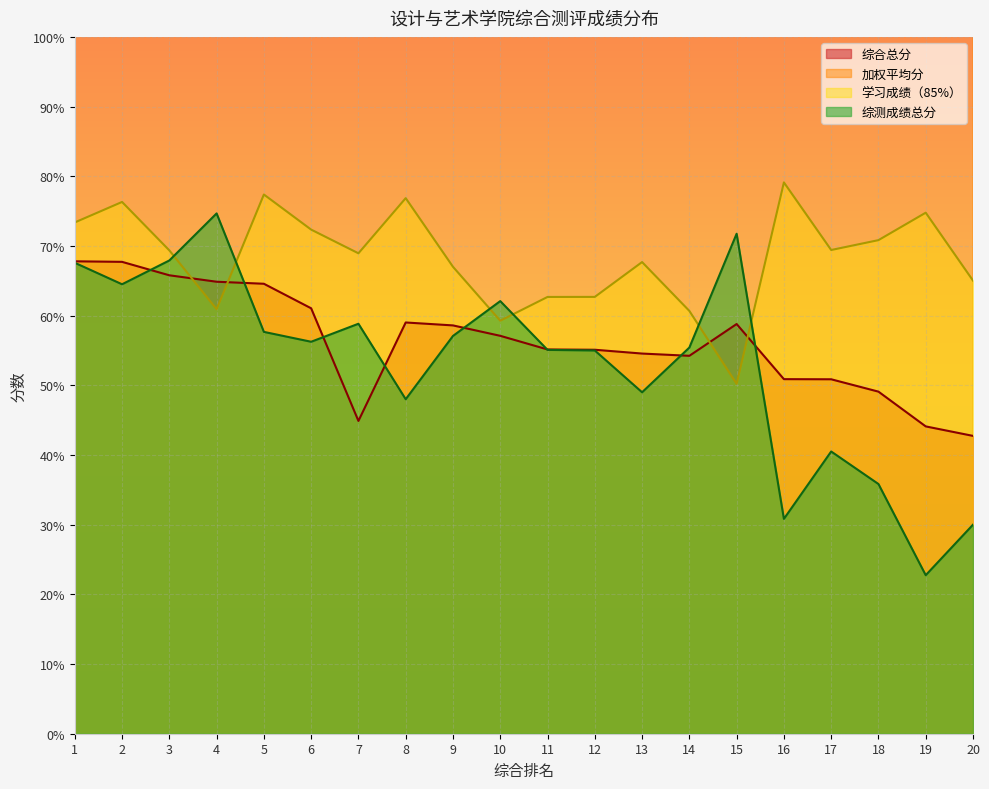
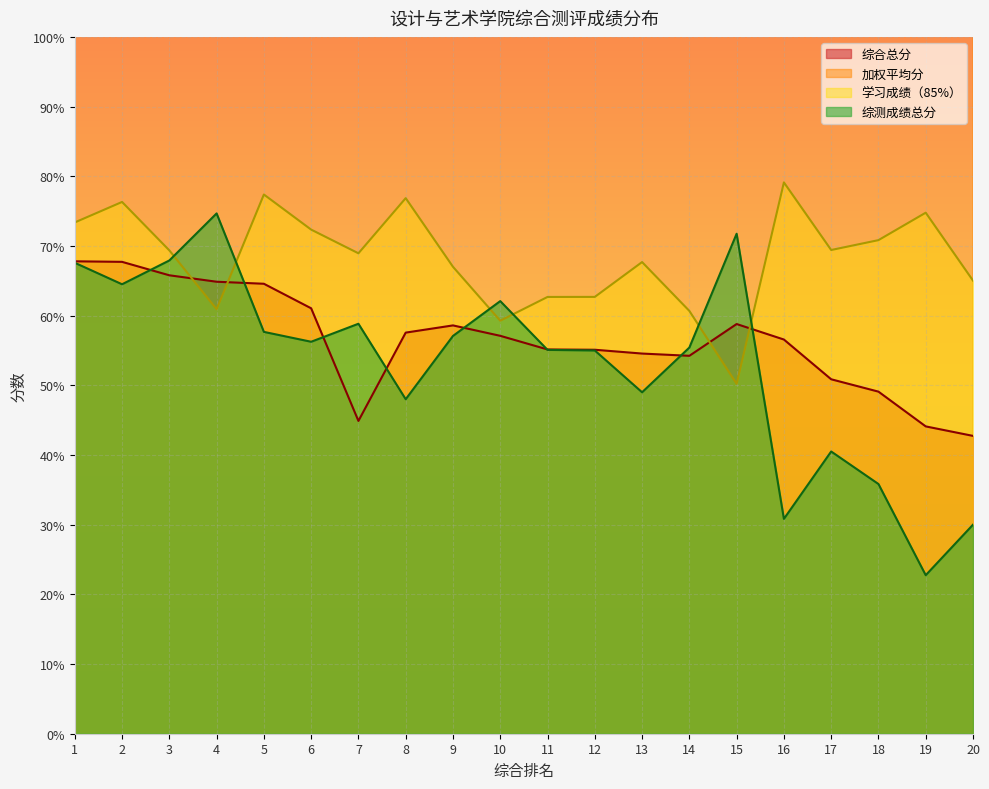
综合总分, 8: 59% -> 58%
综合总分, 16: 51% -> 57%
